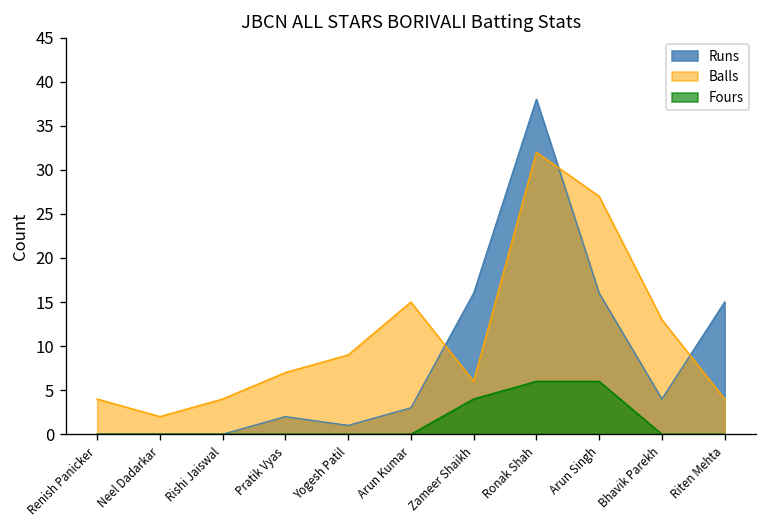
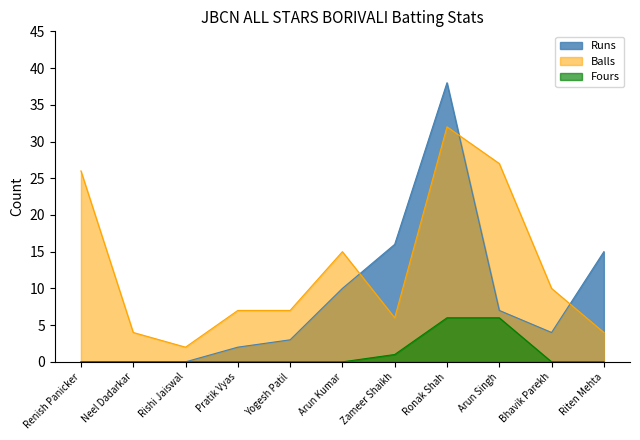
Balls, Renish Panicker: 4 -> 26
Balls, Neel Dadarkar: 2 -> 4
Balls, Rishi Jaiswal: 4 -> 2
Runs, Yogesh Patil: 1 -> 3
Balls, Yogesh Patil: 9 -> 7
Runs, Arun Kumar: 3 -> 10
Fours, Zameer Shaikh: 4 -> 1
Runs, Arun Singh: 16 -> 7
Balls, Bhavik Parekh: 13 -> 10
